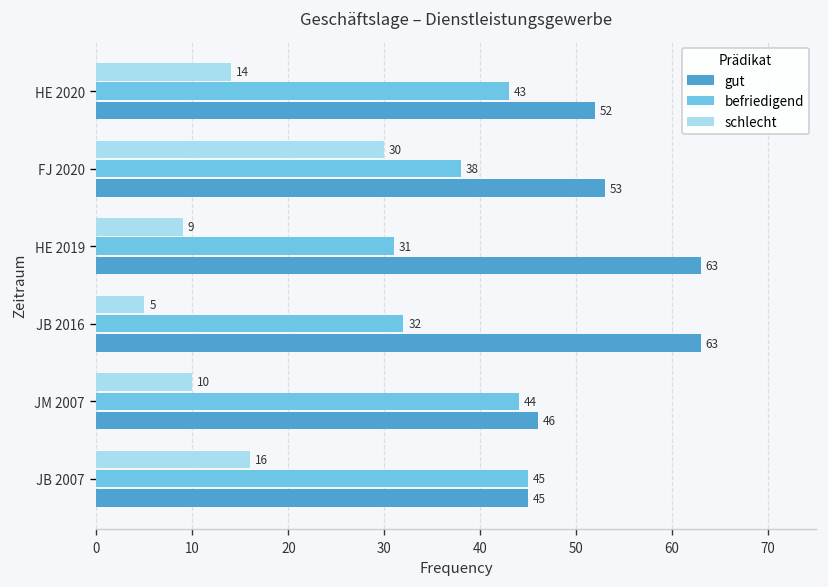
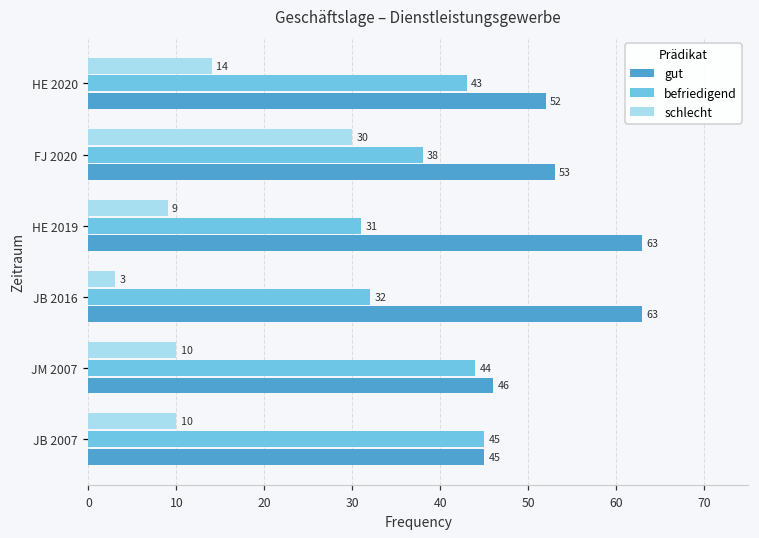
schlecht, JB 2016: 5 -> 3
schlecht, JB 2007: 16 -> 10
